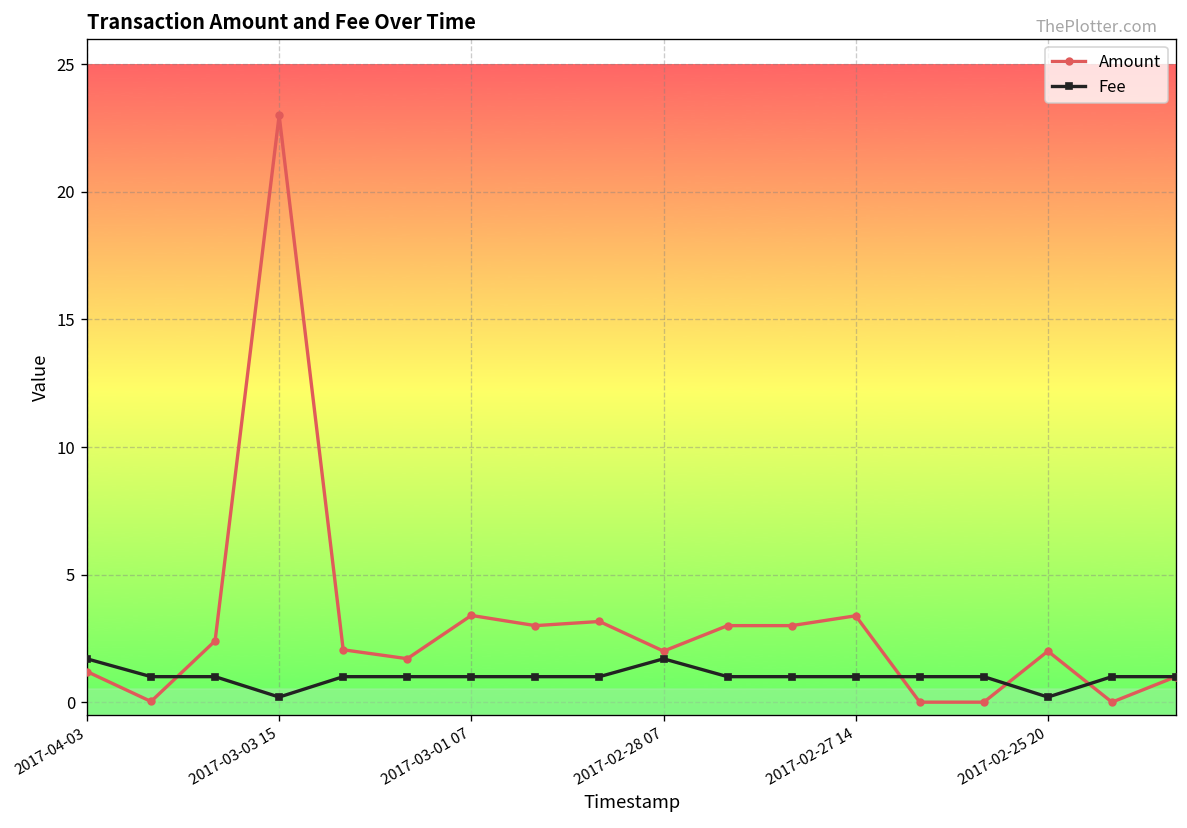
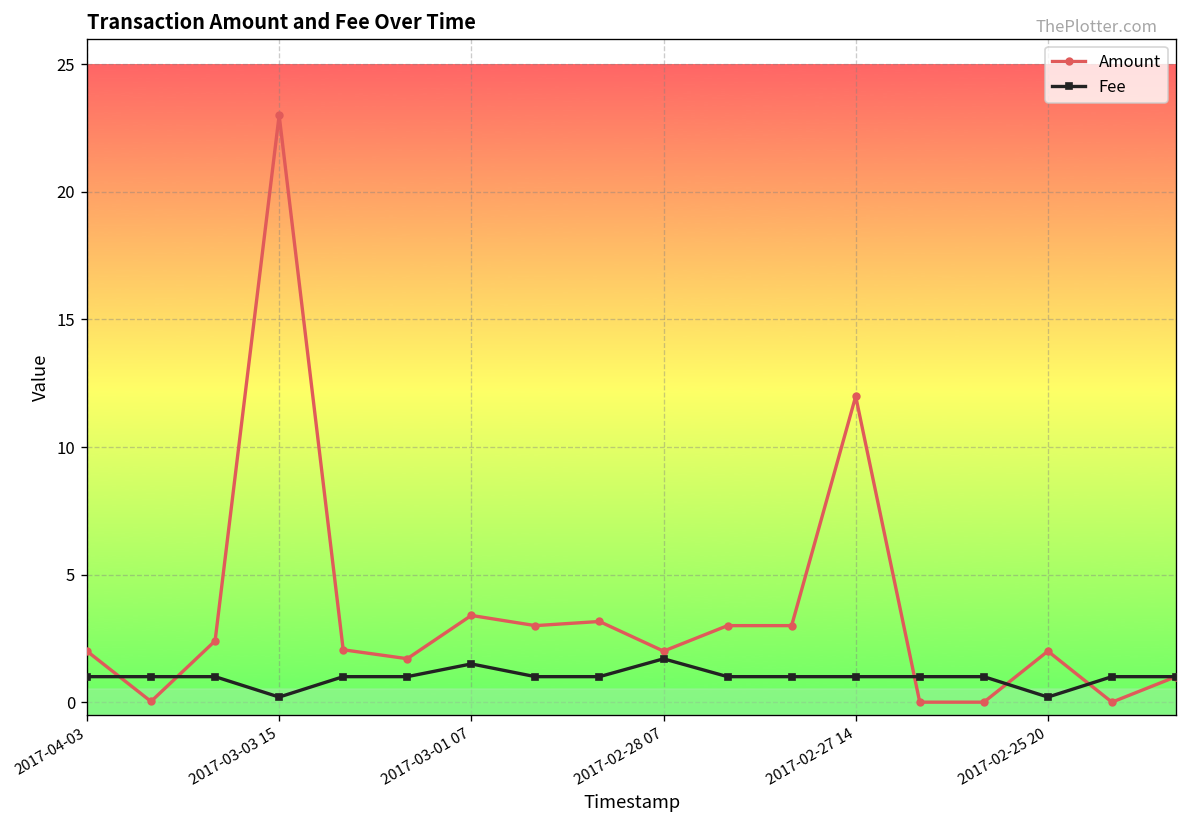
Amount, 2017-04-03: 1.2 -> 2.0
Fee, 2017-04-03: 1.7 -> 1.0
Fee, 2017-03-01 07: 1.0 -> 1.5
Amount, 2017-02-27 14: 3.4 -> 12.0
